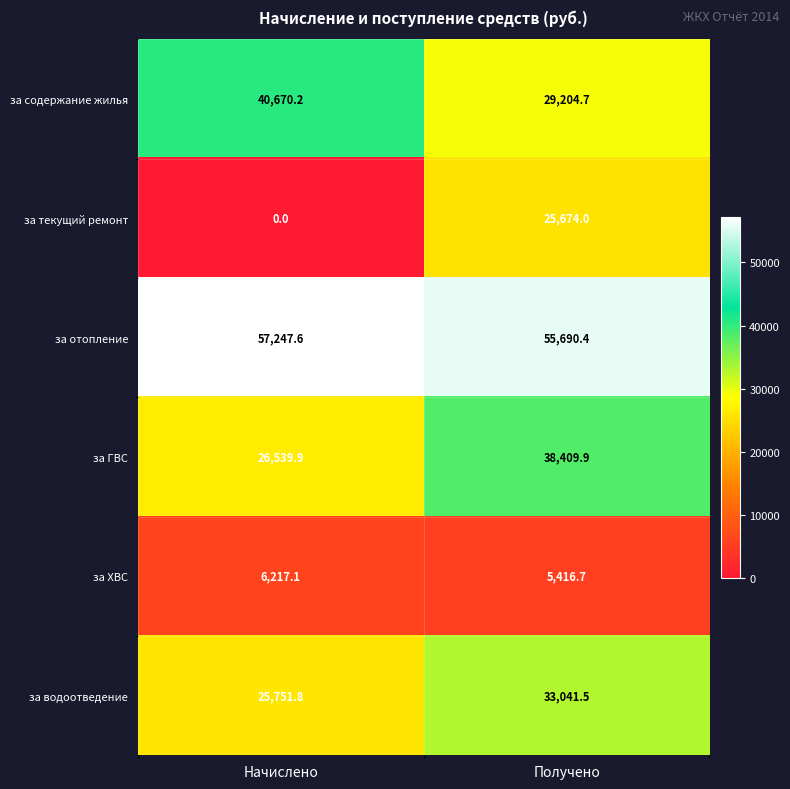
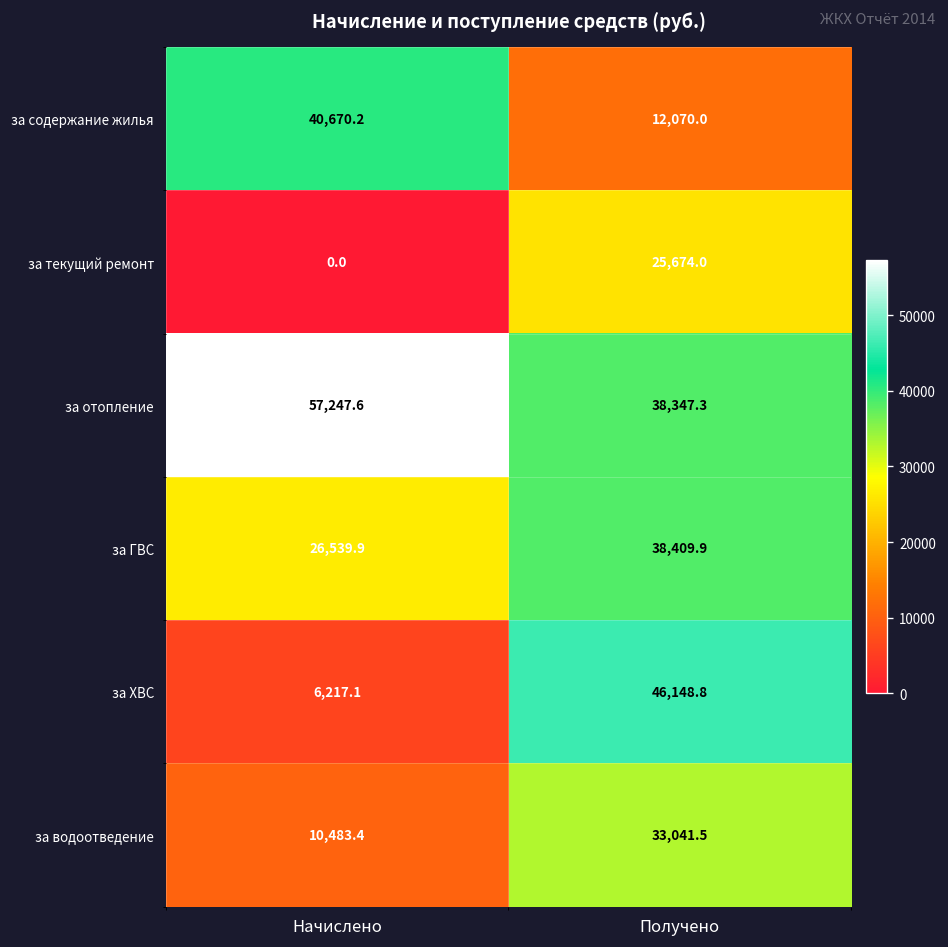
за содержание жилья, Получено: 29,204.7 -> 12,070.0
за отопление, Получено: 55,690.4 -> 38,347.3
за ХВС, Получено: 5,416.7 -> 46,148.8
за водоотведение, Начислено: 25,751.8 -> 10,483.4
